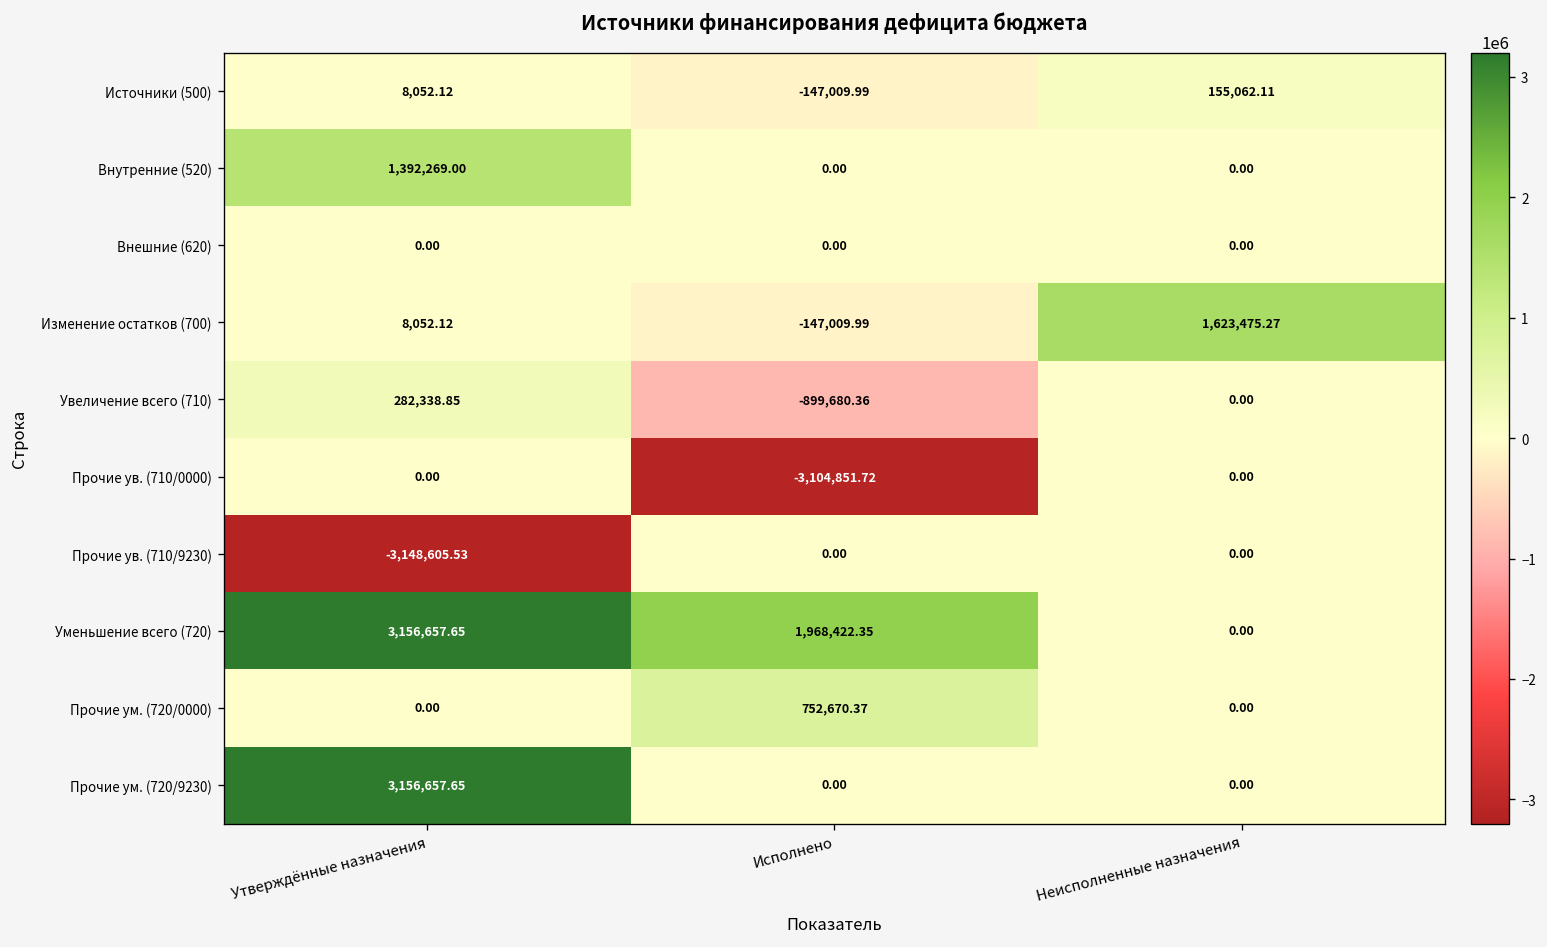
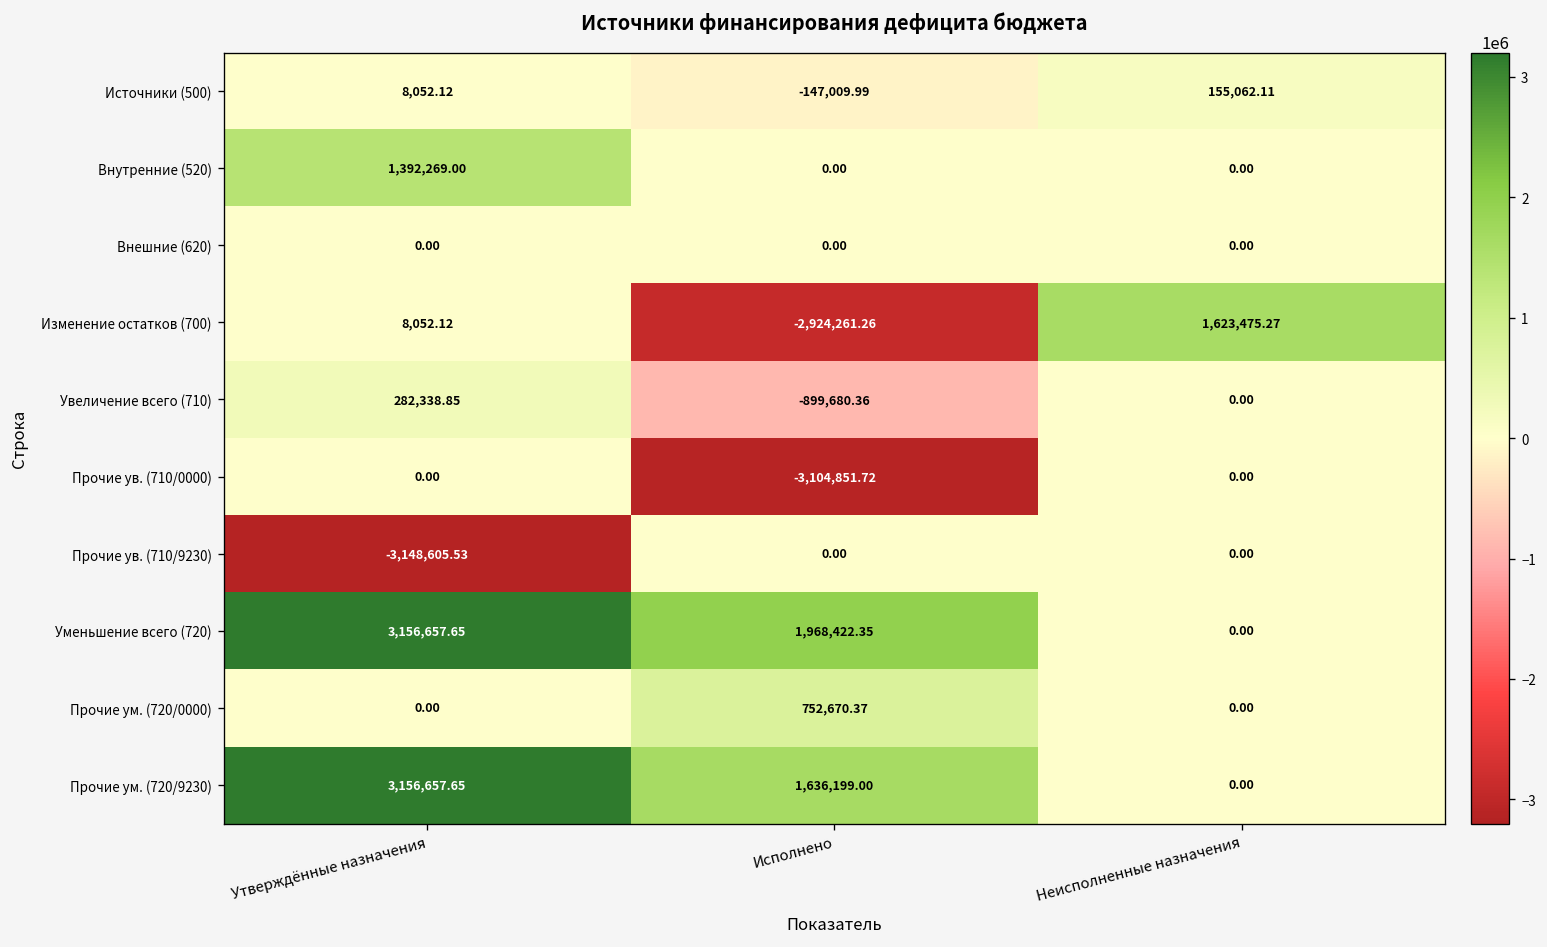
Изменение остатков (700), Исполнено: -147,009.99 -> -2,924,261.26
Прочие ум. (720/9230), Исполнено: 0.00 -> 1,636,199.00
